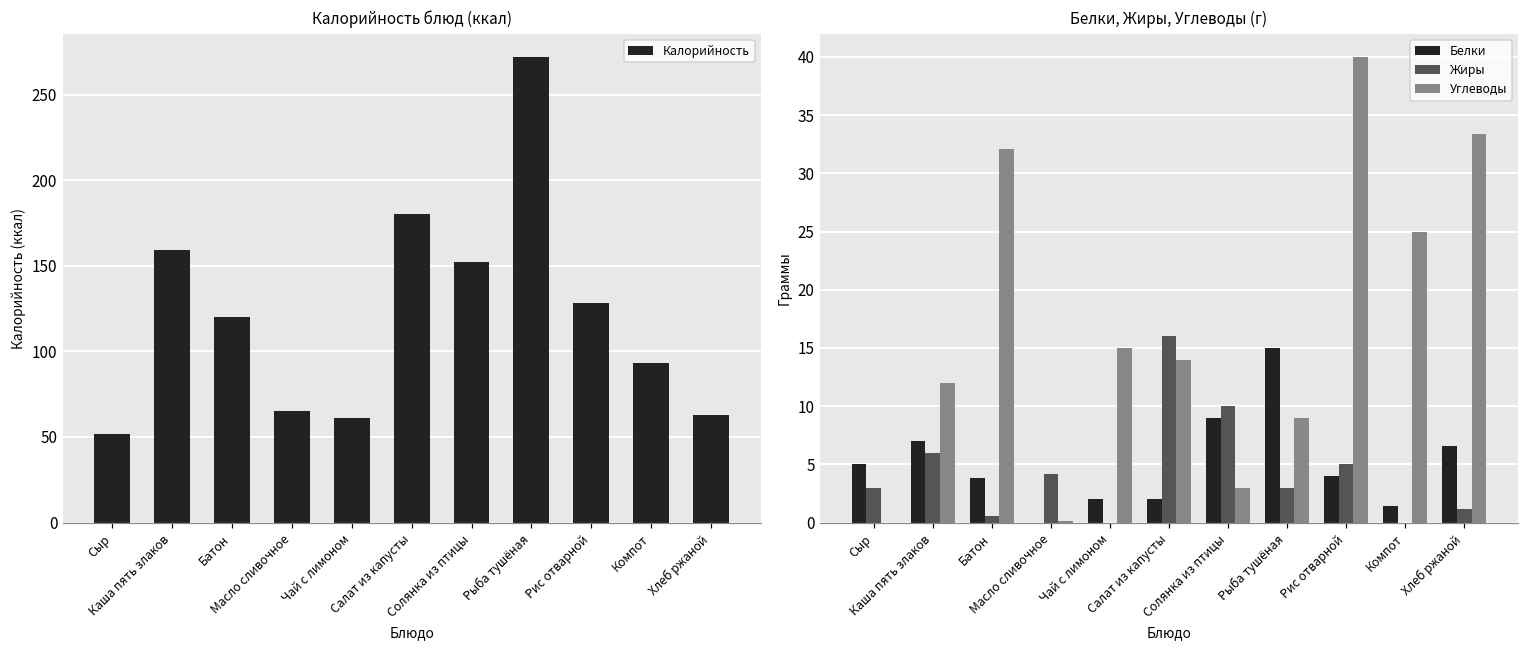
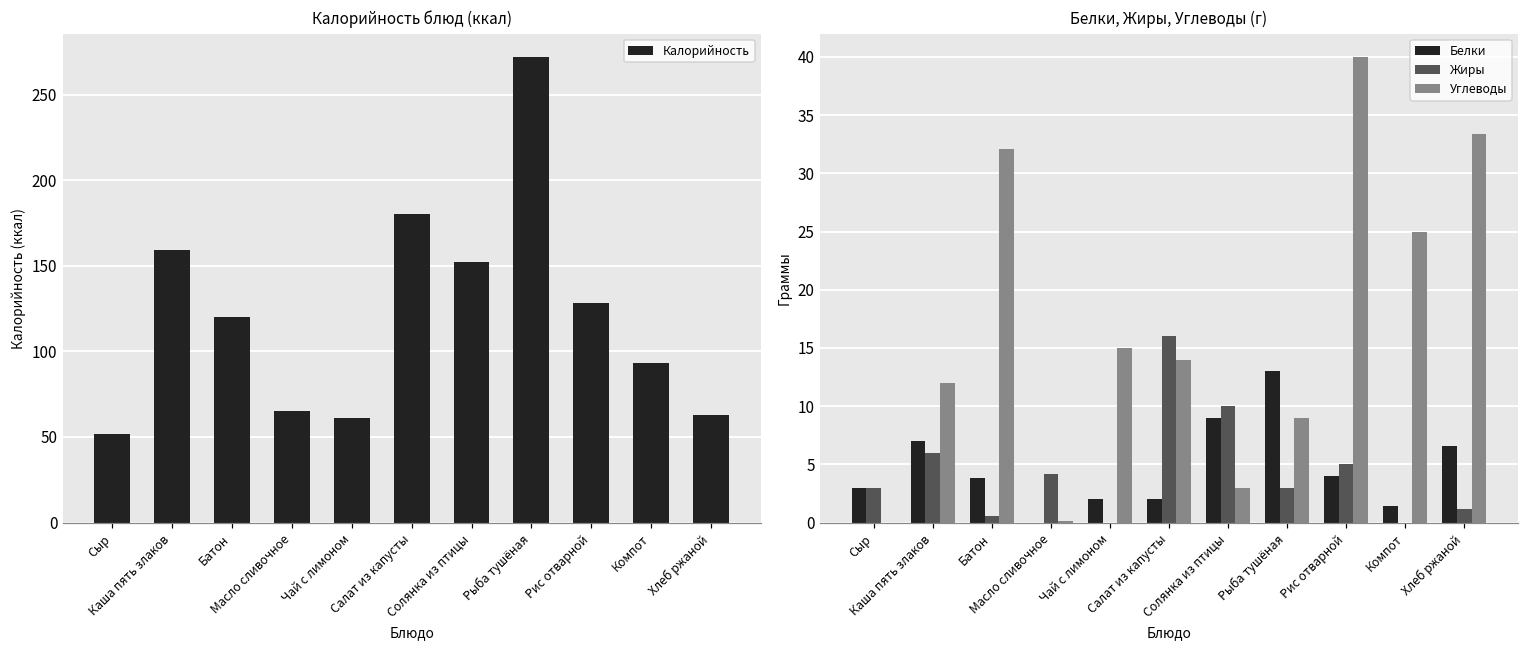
Белки, Жиры, Углеводы (г), Белки, Сыр: 5 -> 3
Белки, Жиры, Углеводы (г), Белки, Рыба тушёная: 15 -> 13
